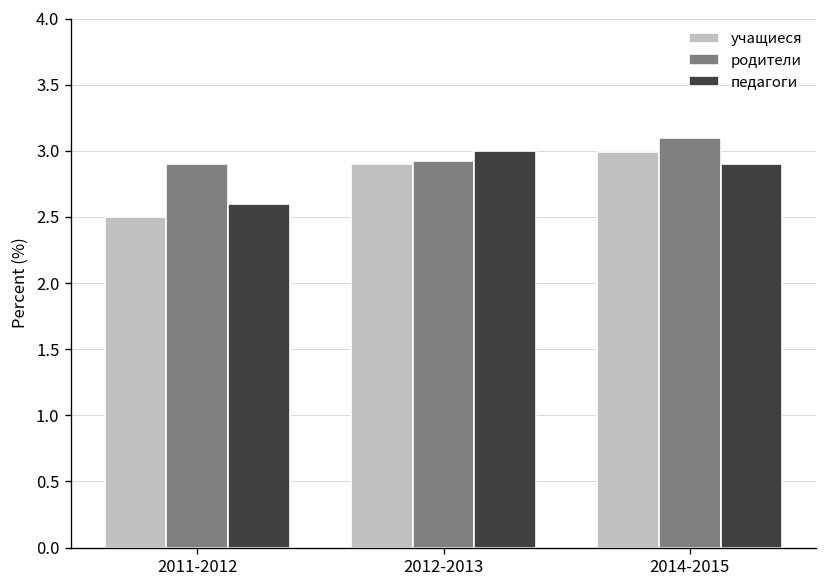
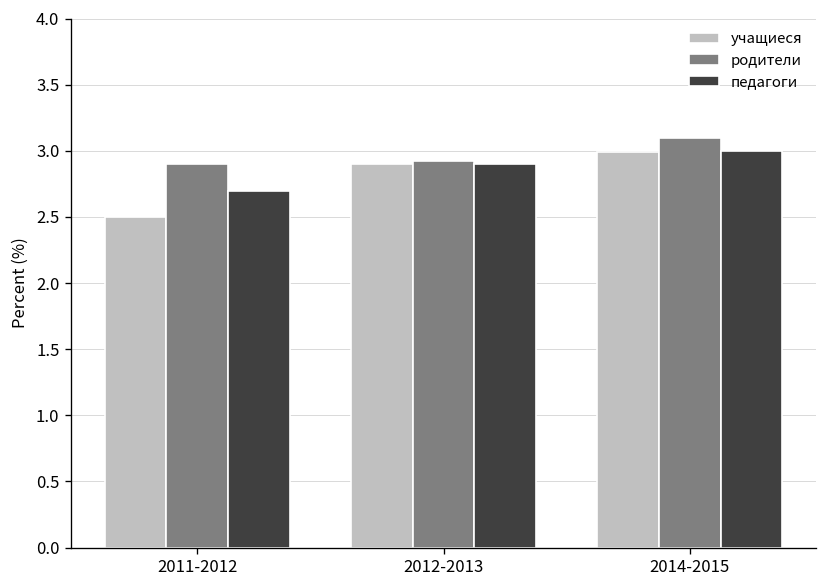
педагоги, 2011-2012: 2.6 -> 2.7
педагоги, 2012-2013: 3.0 -> 2.9
педагоги, 2014-2015: 2.9 -> 3.0
